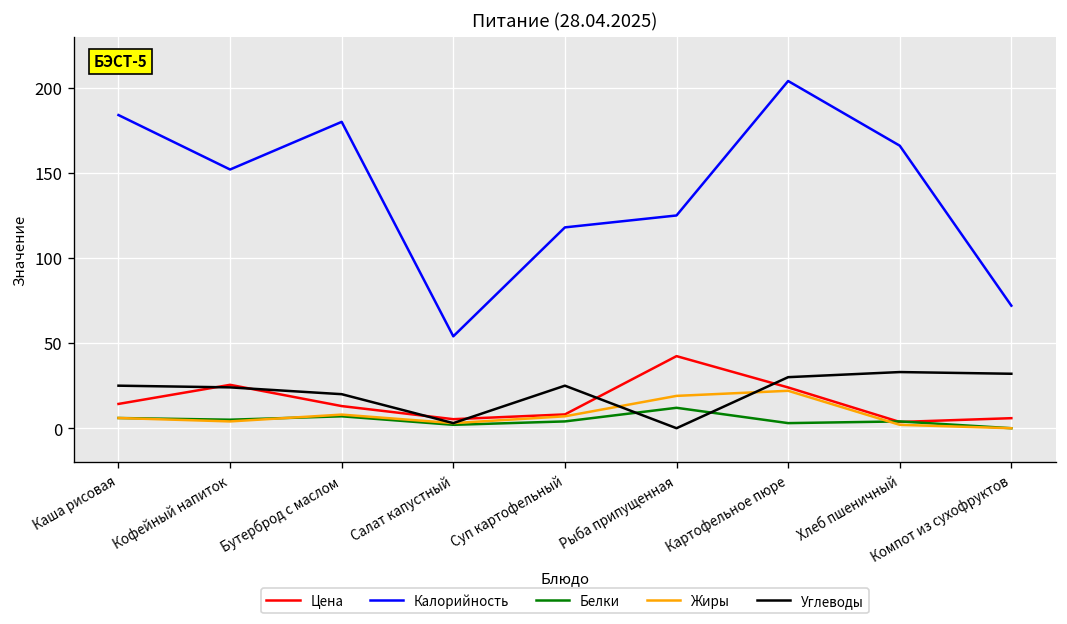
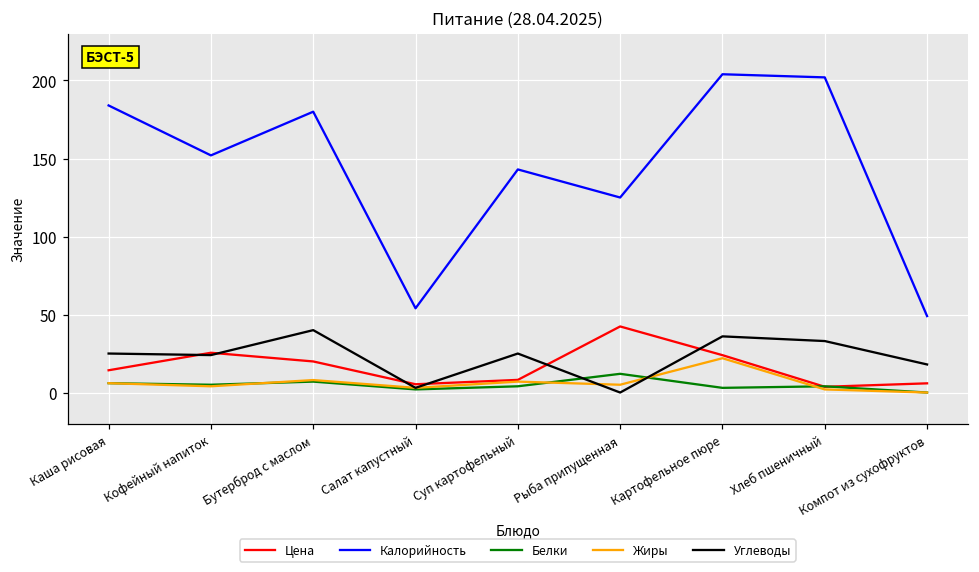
Цена, Бутерброд с маслом: 13 -> 20
Углеводы, Бутерброд с маслом: 20 -> 40
Калорийность, Суп картофельный: 118 -> 143
Жиры, Рыба припущенная: 19 -> 5
Углеводы, Картофельное пюре: 30 -> 36
Калорийность, Хлеб пшеничный: 166 -> 202
Калорийность, Компот из сухофруктов: 72 -> 49
Углеводы, Компот из сухофруктов: 32 -> 18
